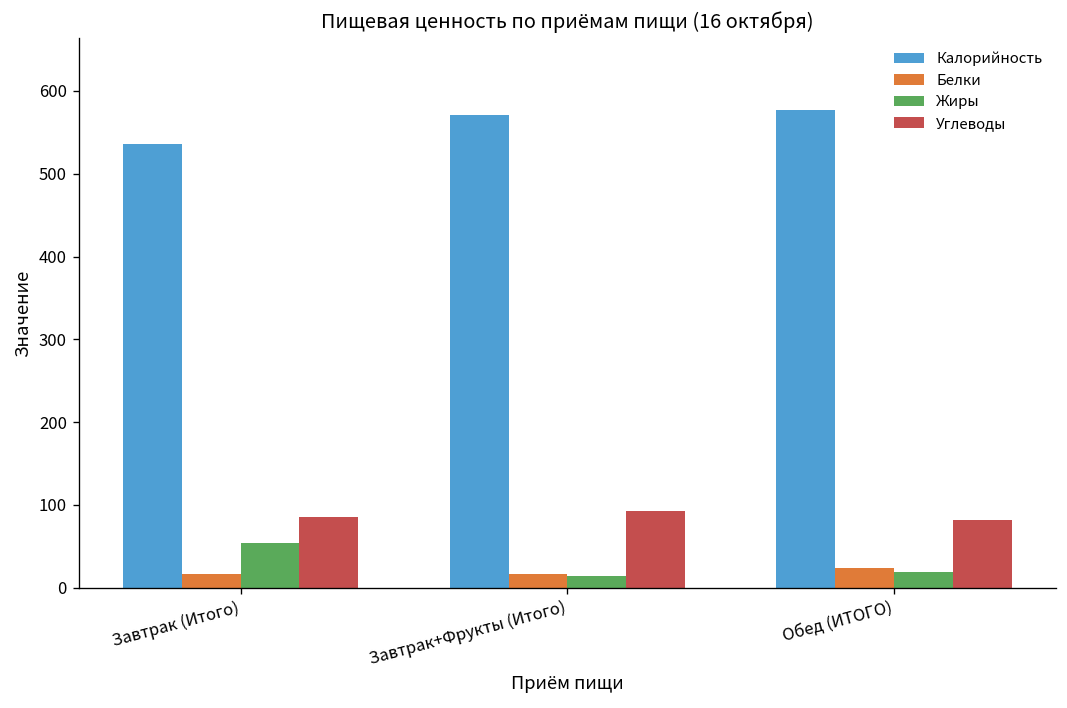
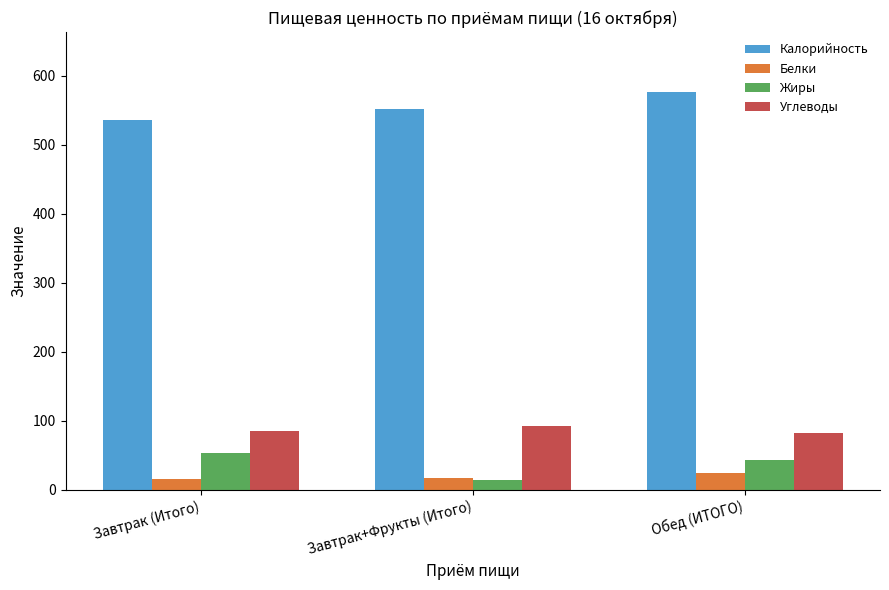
Калорийность, Завтрак+Фрукты (Итого): 570 -> 550
Жиры, Обед (ИТОГО): 20 -> 40
